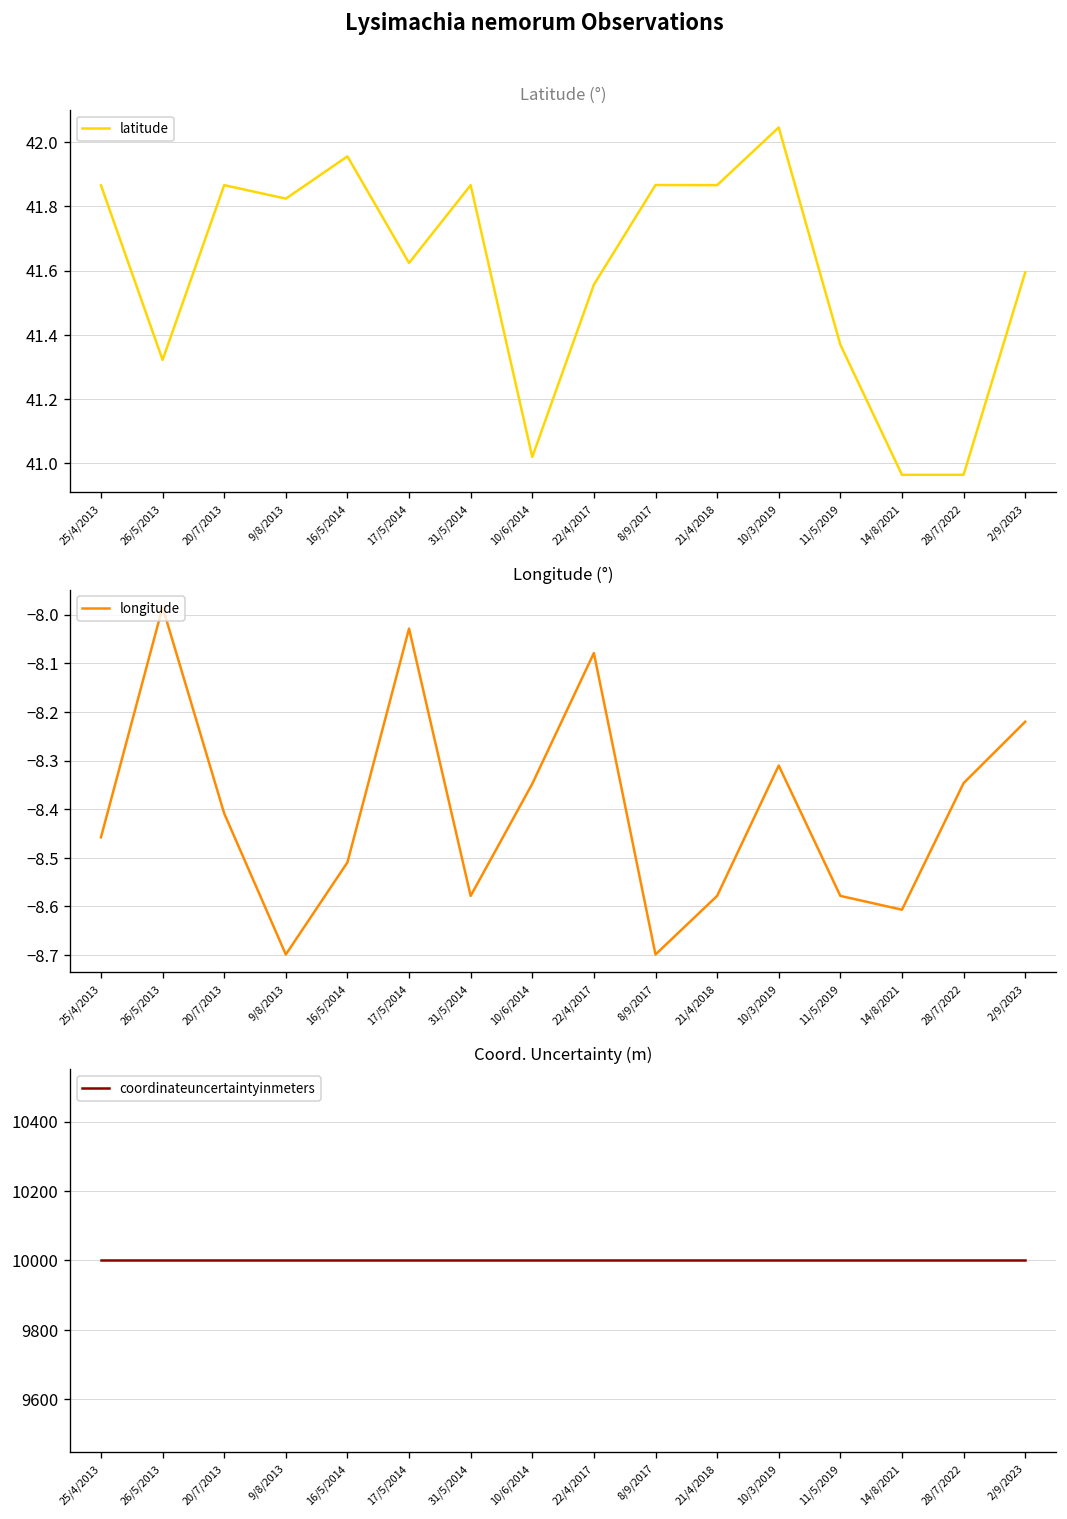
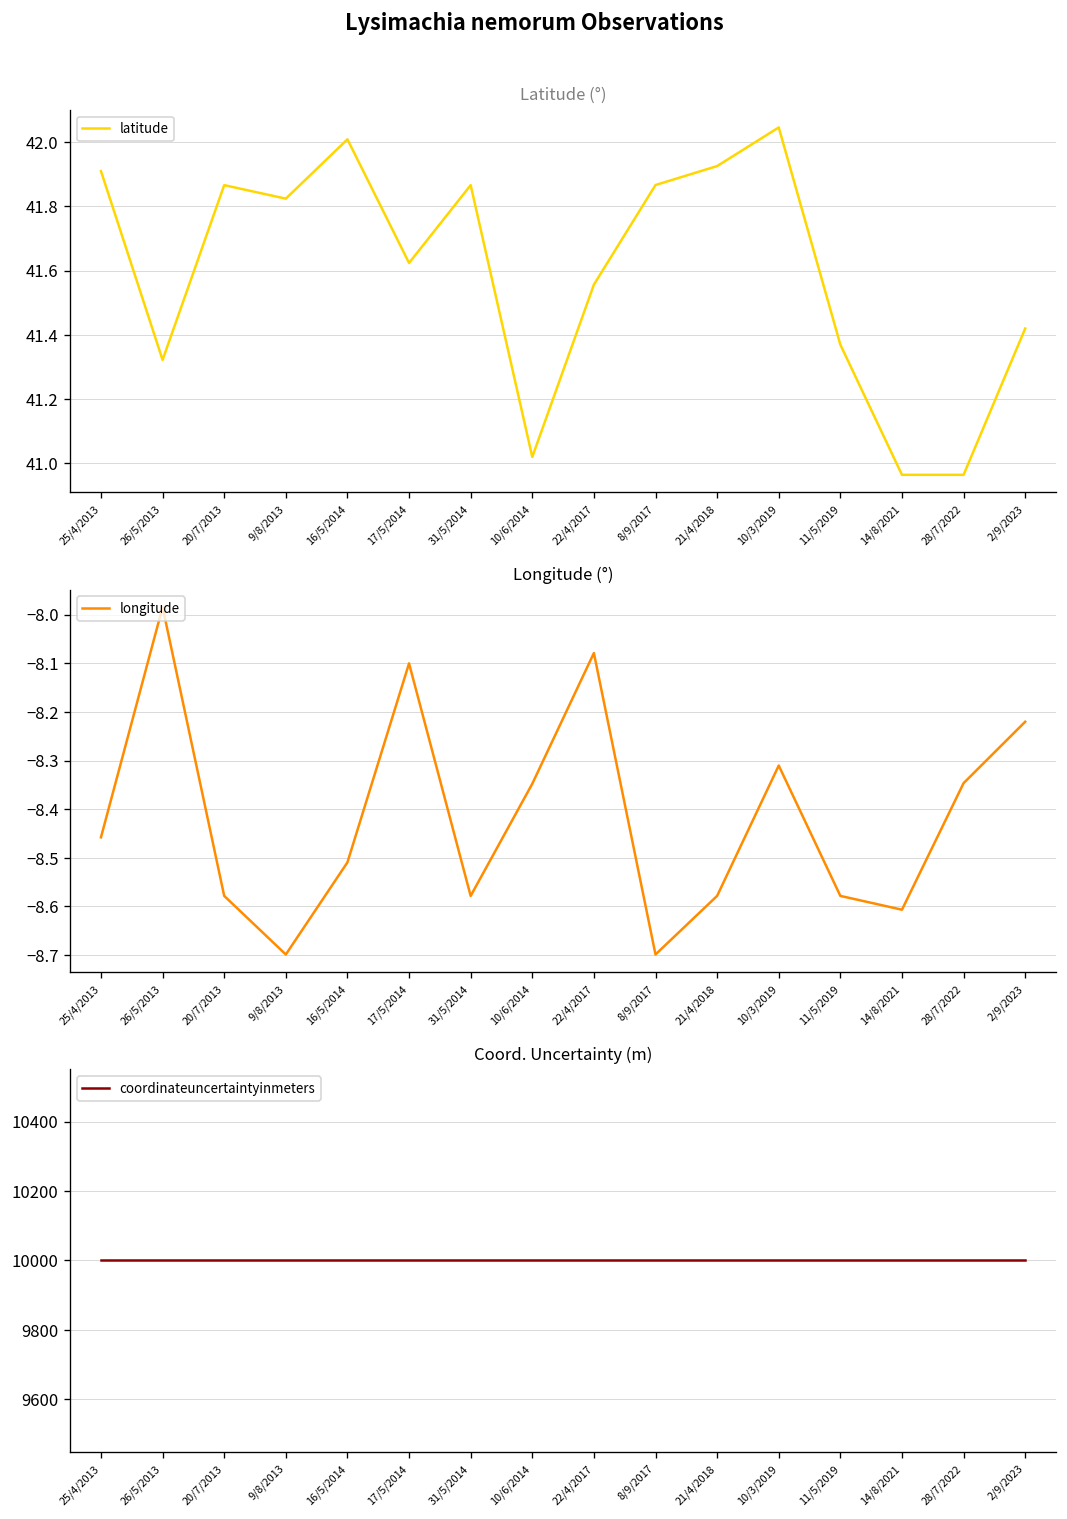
Latitude (°), 25/4/2013: 41.87 -> 41.91
Latitude (°), 16/5/2014: 41.96 -> 42.01
Latitude (°), 21/4/2018: 41.87 -> 41.93
Latitude (°), 2/9/2023: 41.59 -> 41.42
Longitude (°), 20/7/2013: -8.41 -> -8.58
Longitude (°), 17/5/2014: -8.03 -> -8.10
